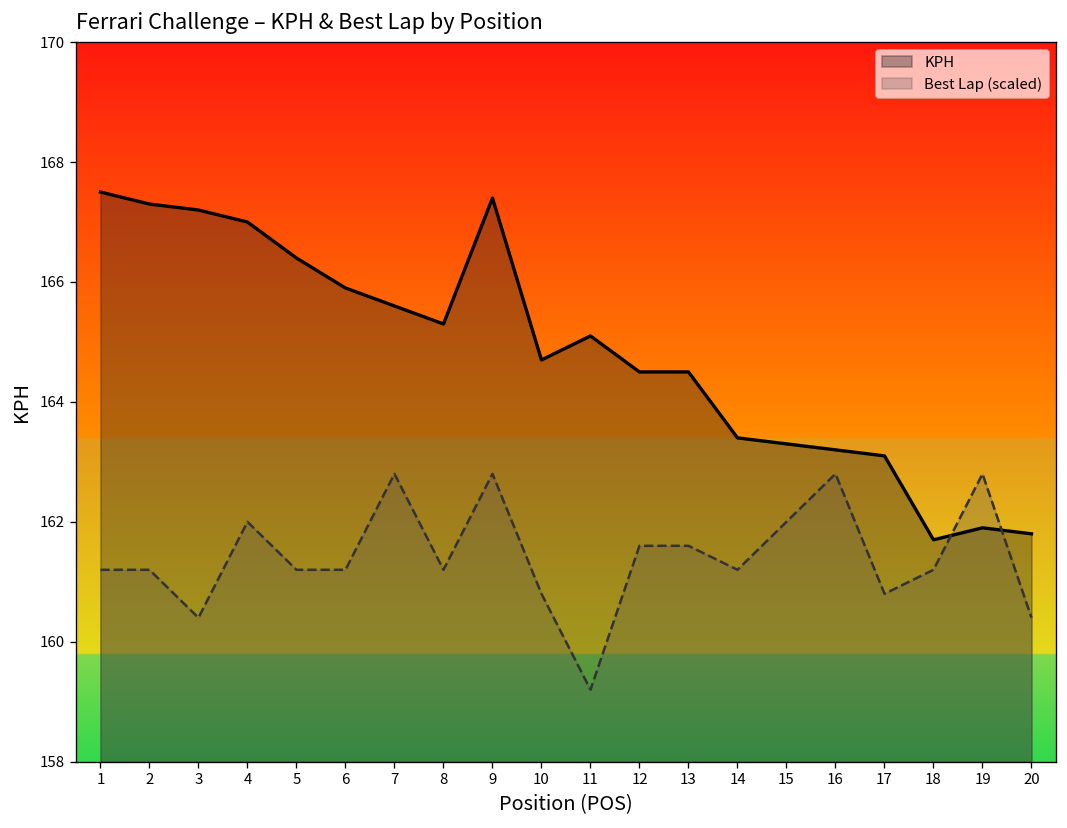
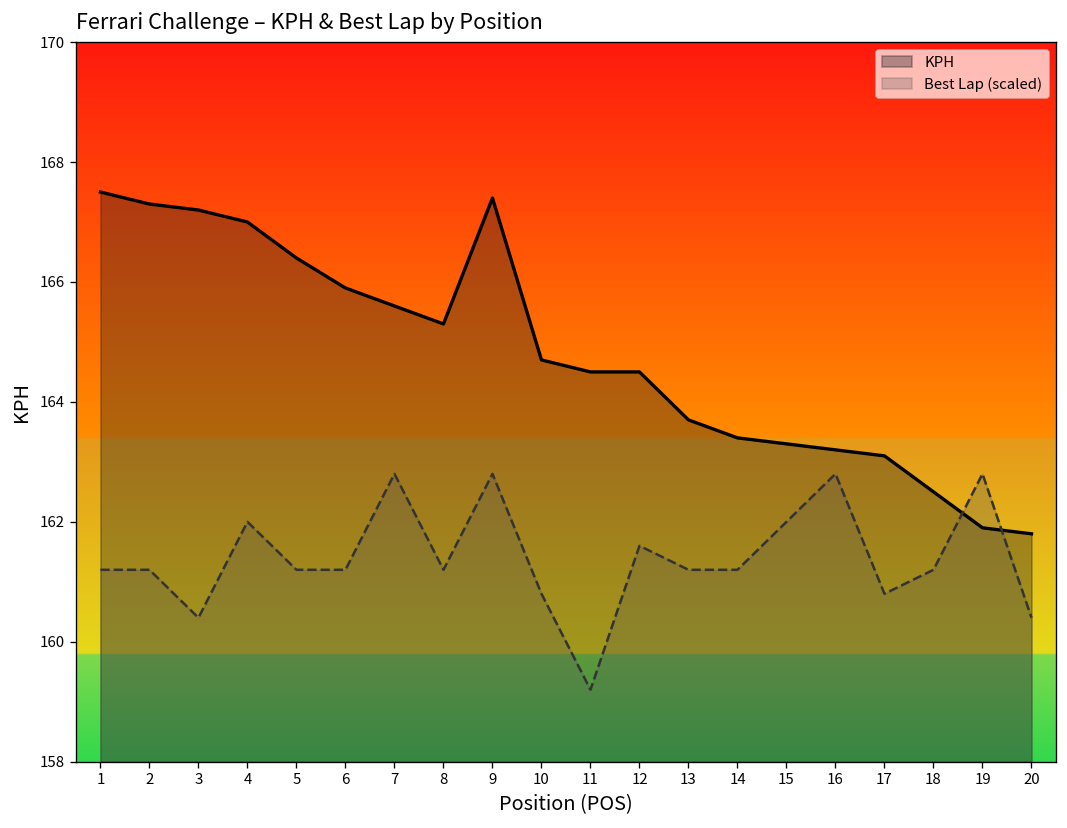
KPH, 11: 165.1 -> 164.5
KPH, 13: 164.5 -> 163.7
Best Lap (scaled), 13: 161.6 -> 161.2
KPH, 18: 161.7 -> 162.5
